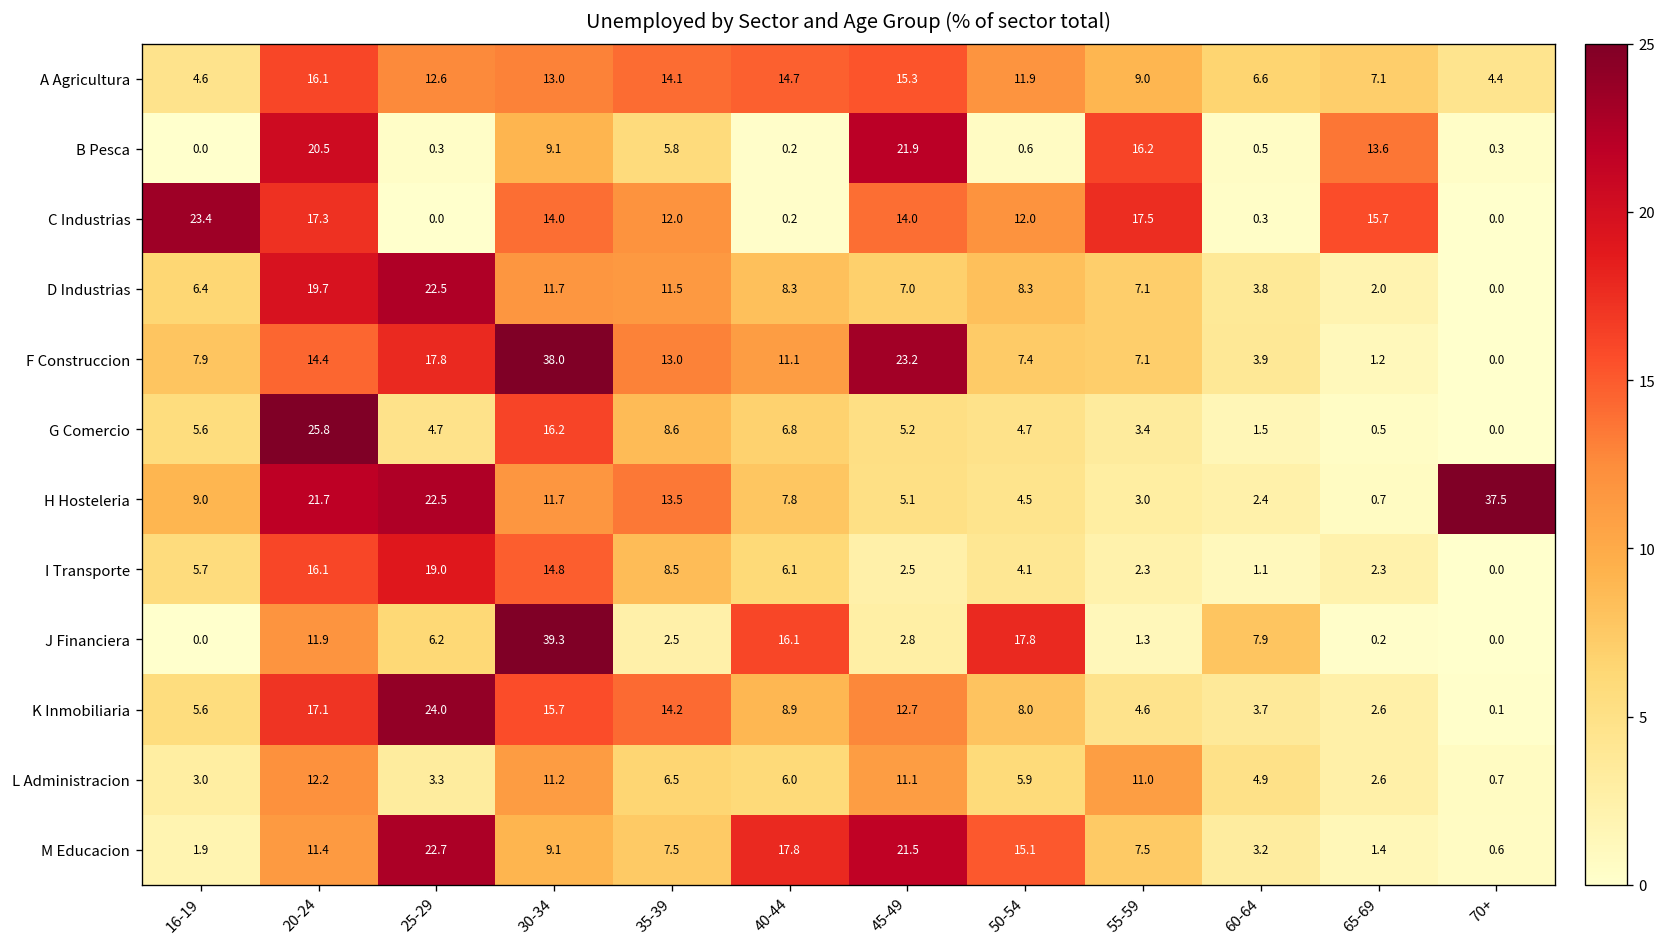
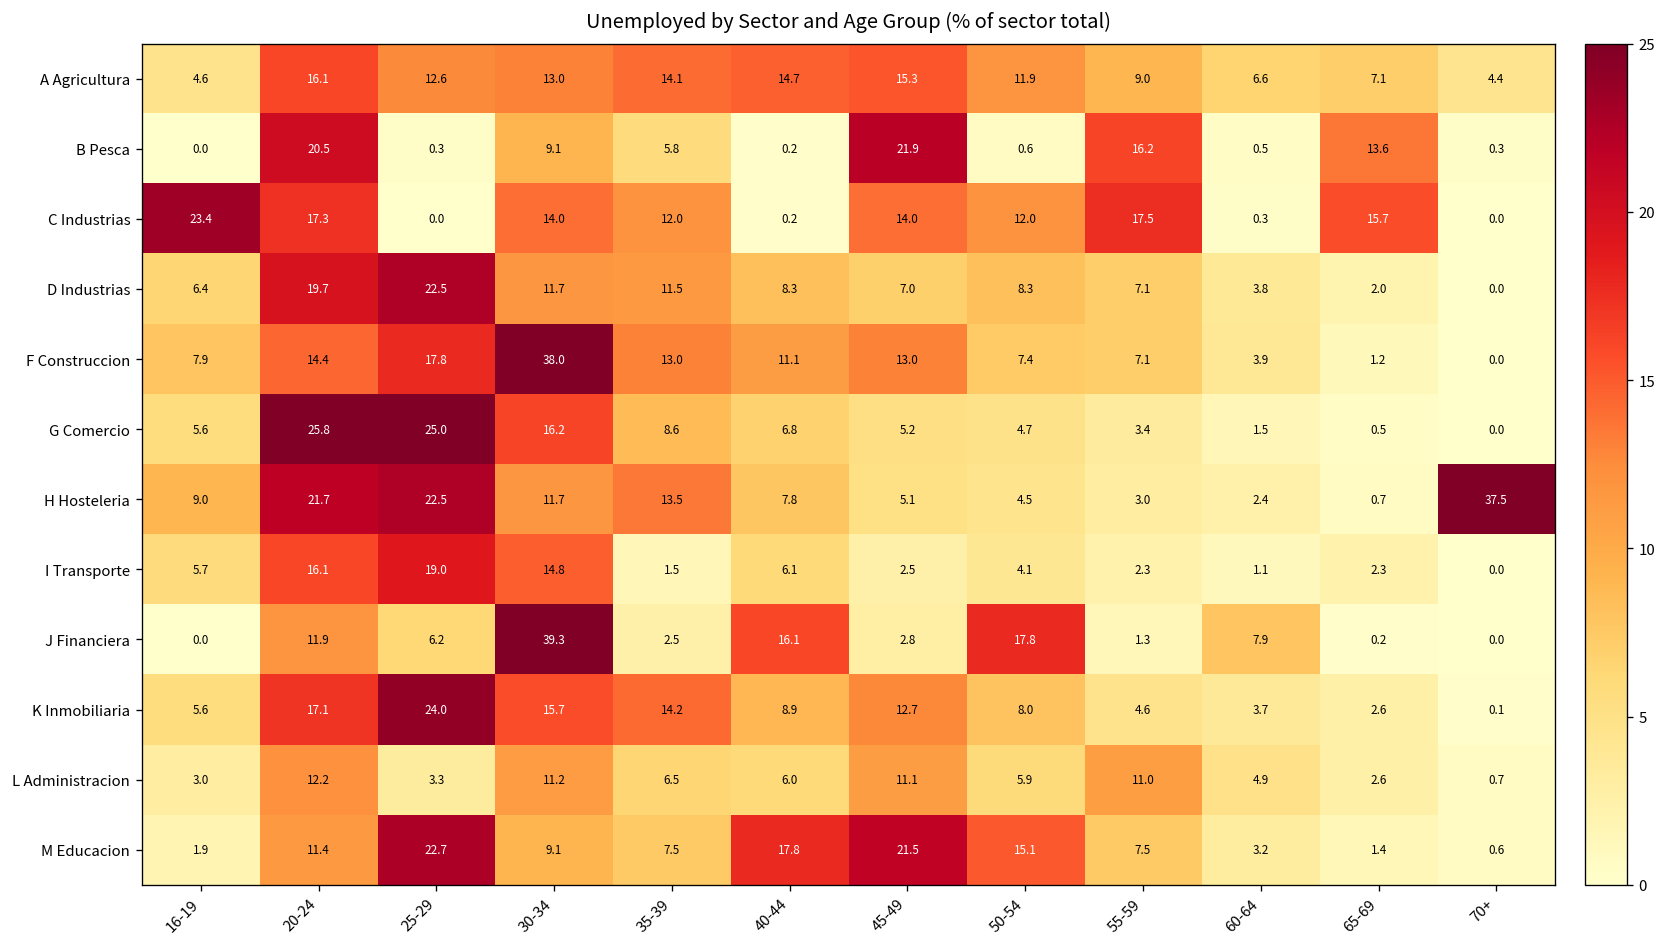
F Construccion, 45-49: 23.2 -> 13.0
G Comercio, 25-29: 4.7 -> 25.0
I Transporte, 35-39: 8.5 -> 1.5
